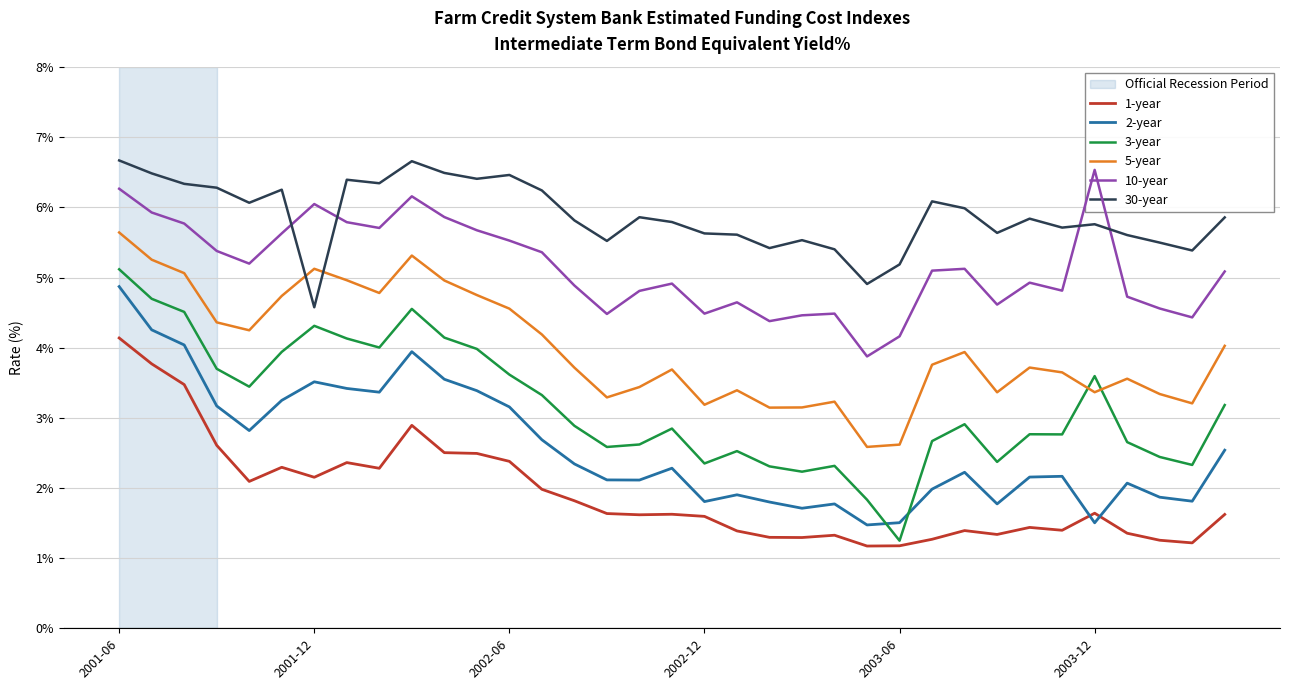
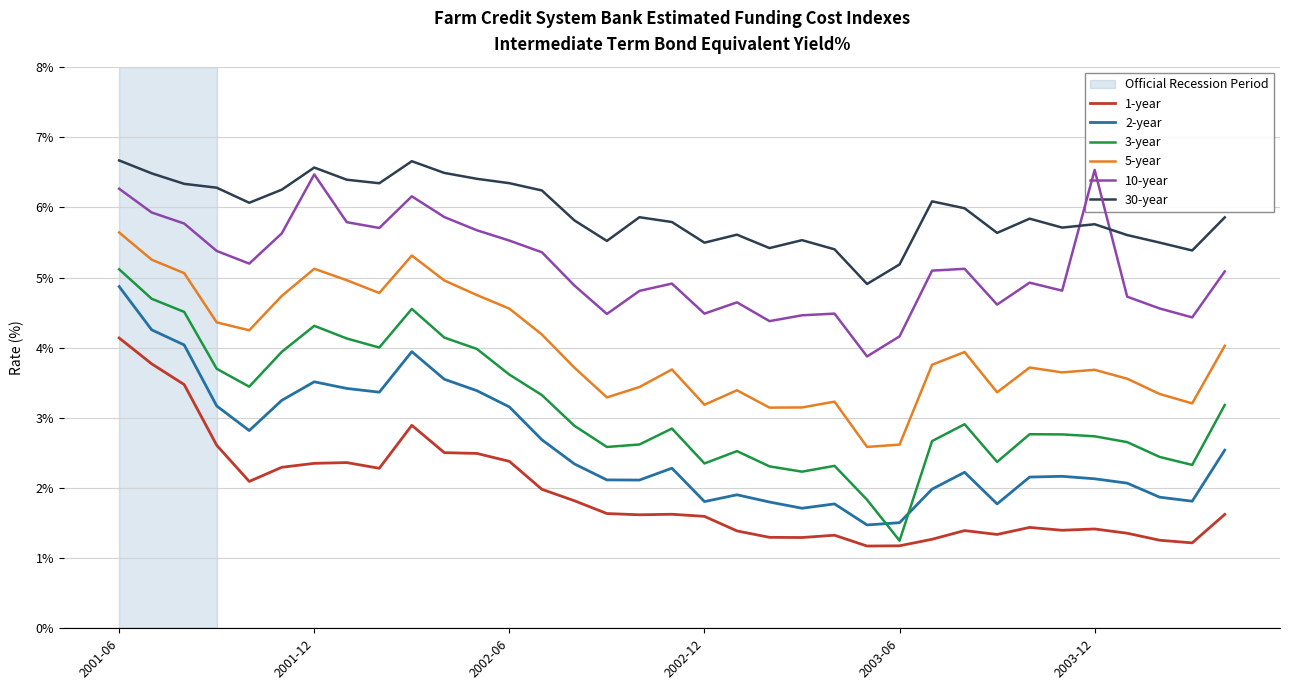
1-year, 2001-12: 2.2% -> 2.4%
10-year, 2001-12: 6.0% -> 6.5%
30-year, 2001-12: 4.6% -> 6.6%
30-year, 2002-06: 6.5% -> 6.3%
30-year, 2002-12: 5.6% -> 5.5%
1-year, 2003-12: 1.6% -> 1.4%
2-year, 2003-12: 1.5% -> 2.1%
3-year, 2003-12: 3.6% -> 2.7%
5-year, 2003-12: 3.4% -> 3.7%
